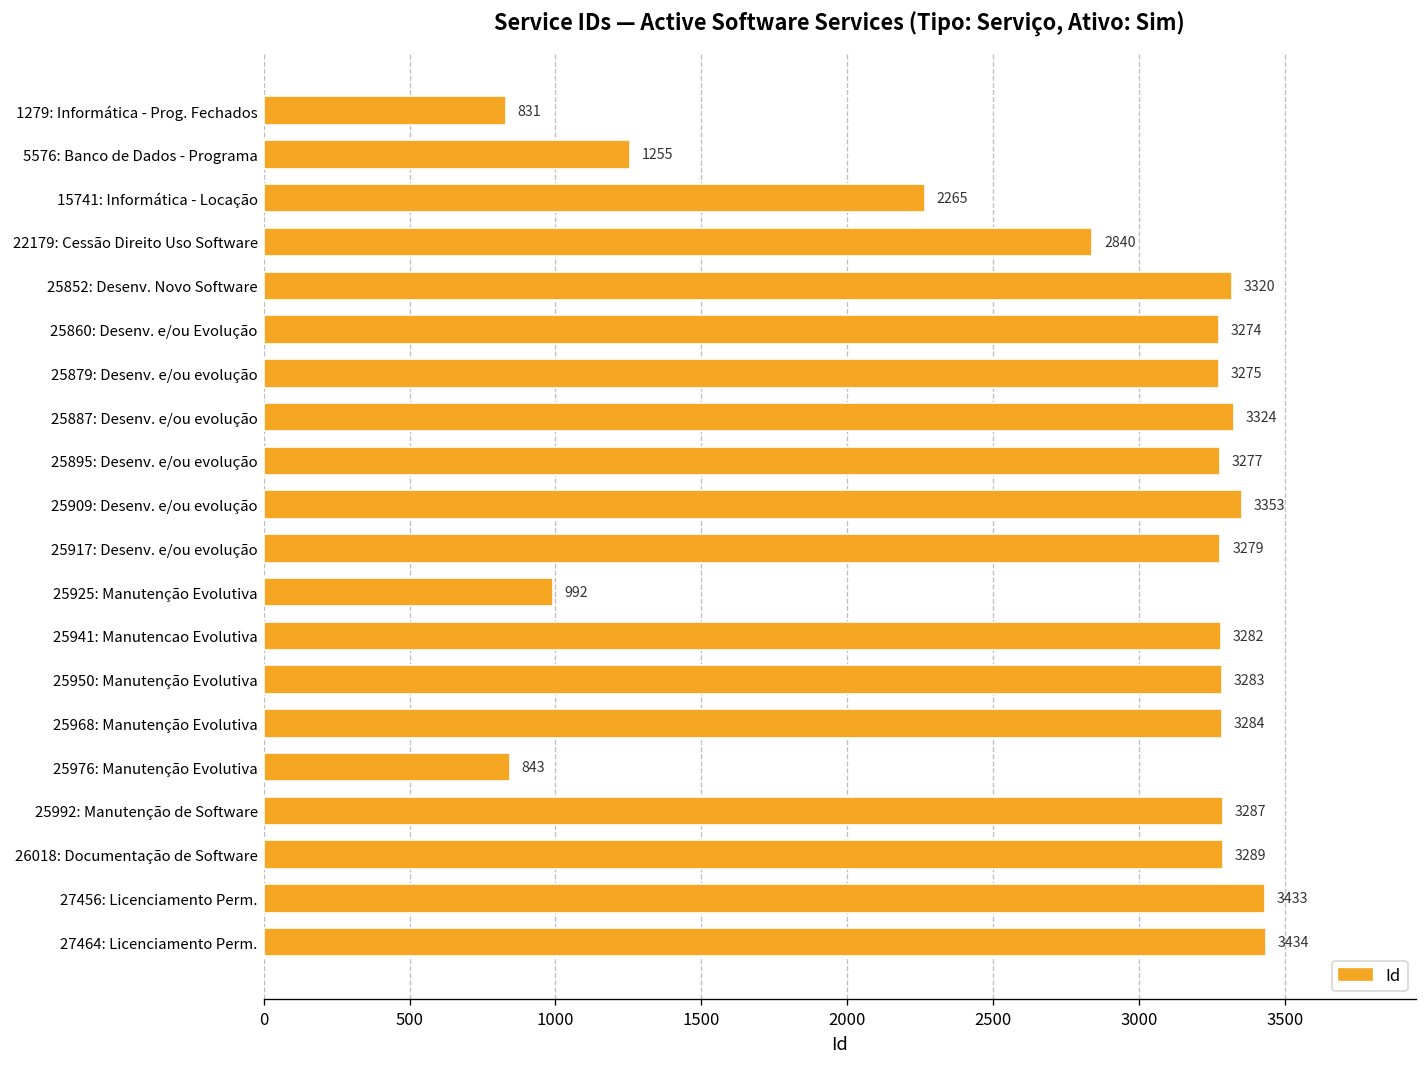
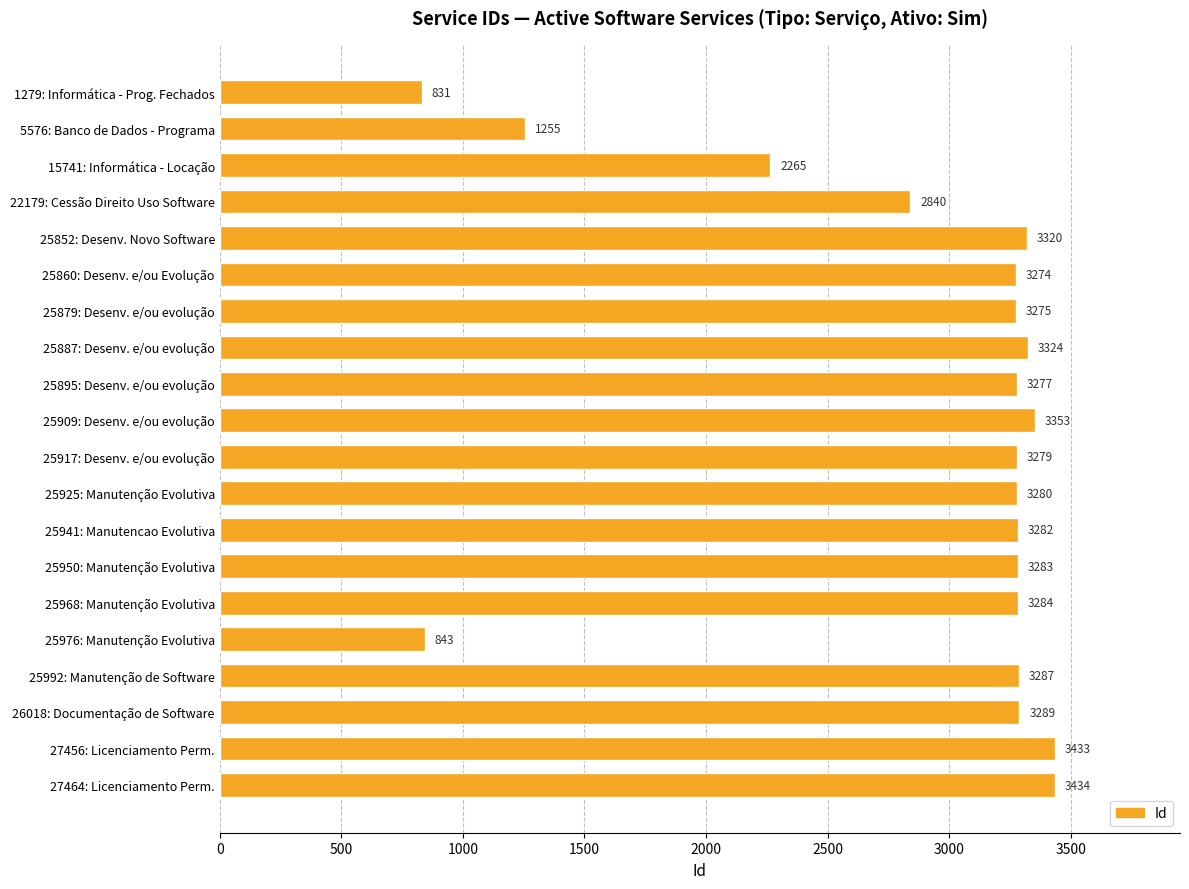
25925: Manutenção Evolutiva: 992 -> 3280
